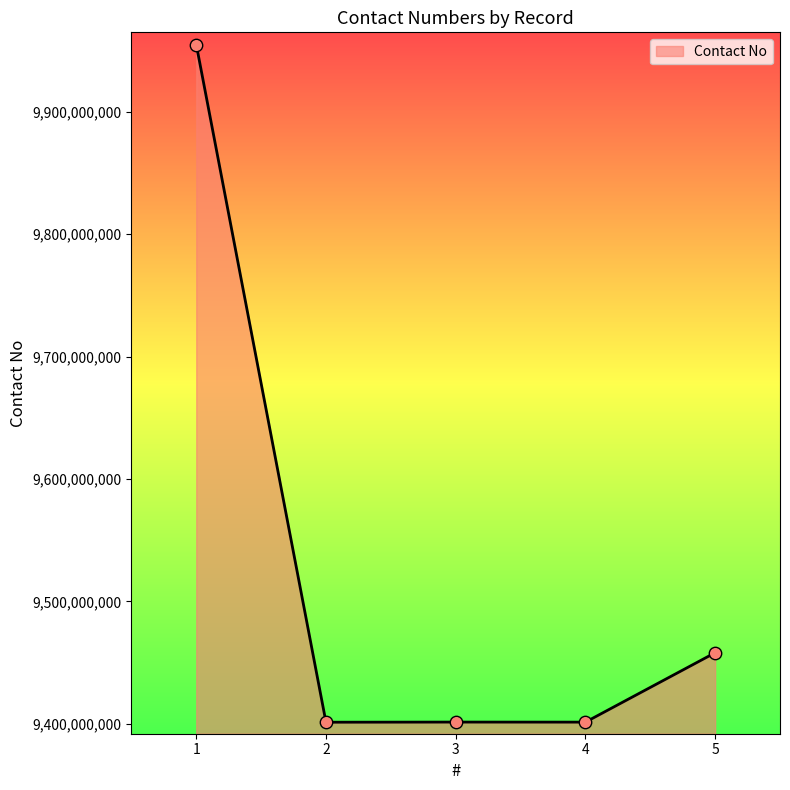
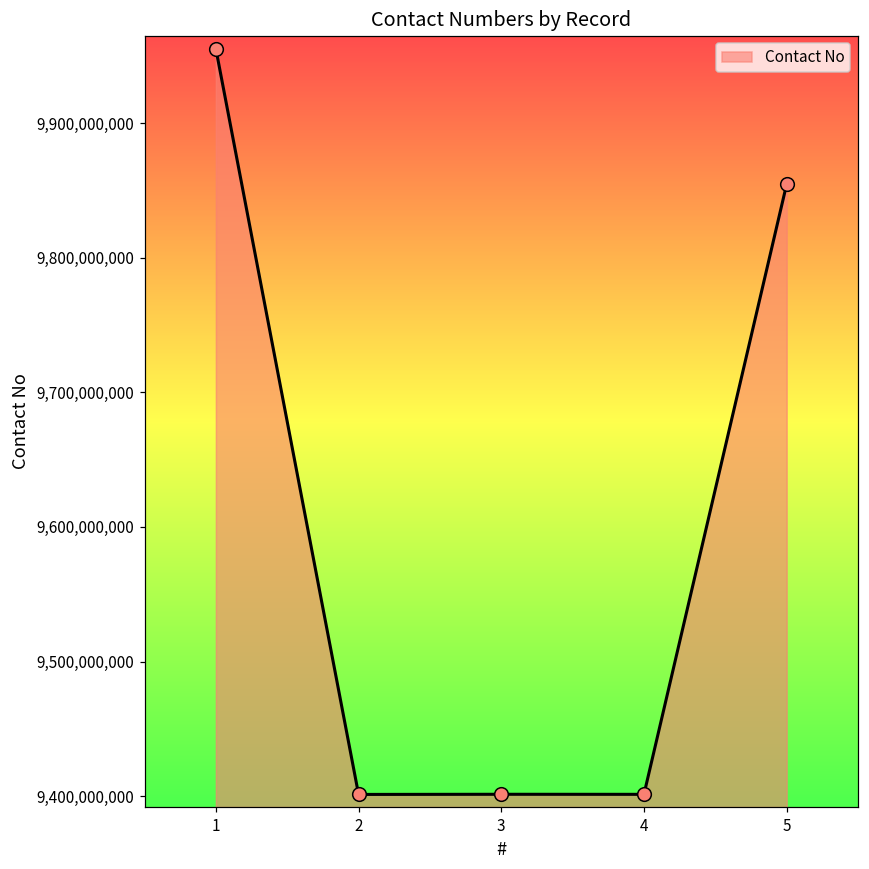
5: 9,458,000,000 -> 9,855,000,000
